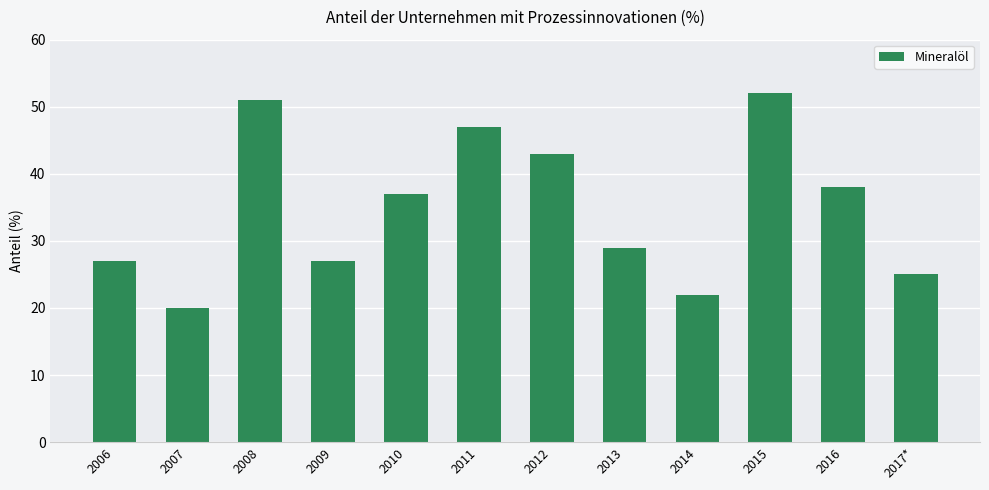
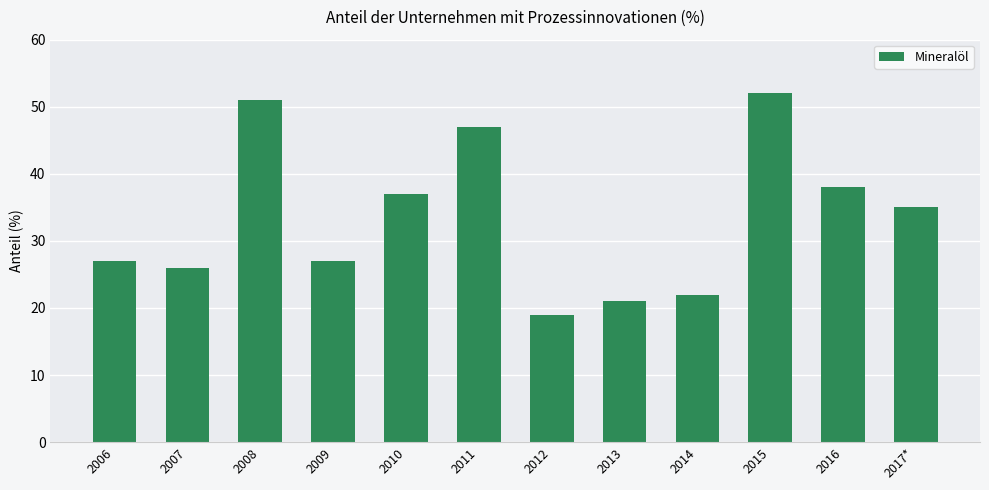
2007: 20 -> 26
2012: 43 -> 19
2013: 29 -> 21
2017*: 25 -> 35
